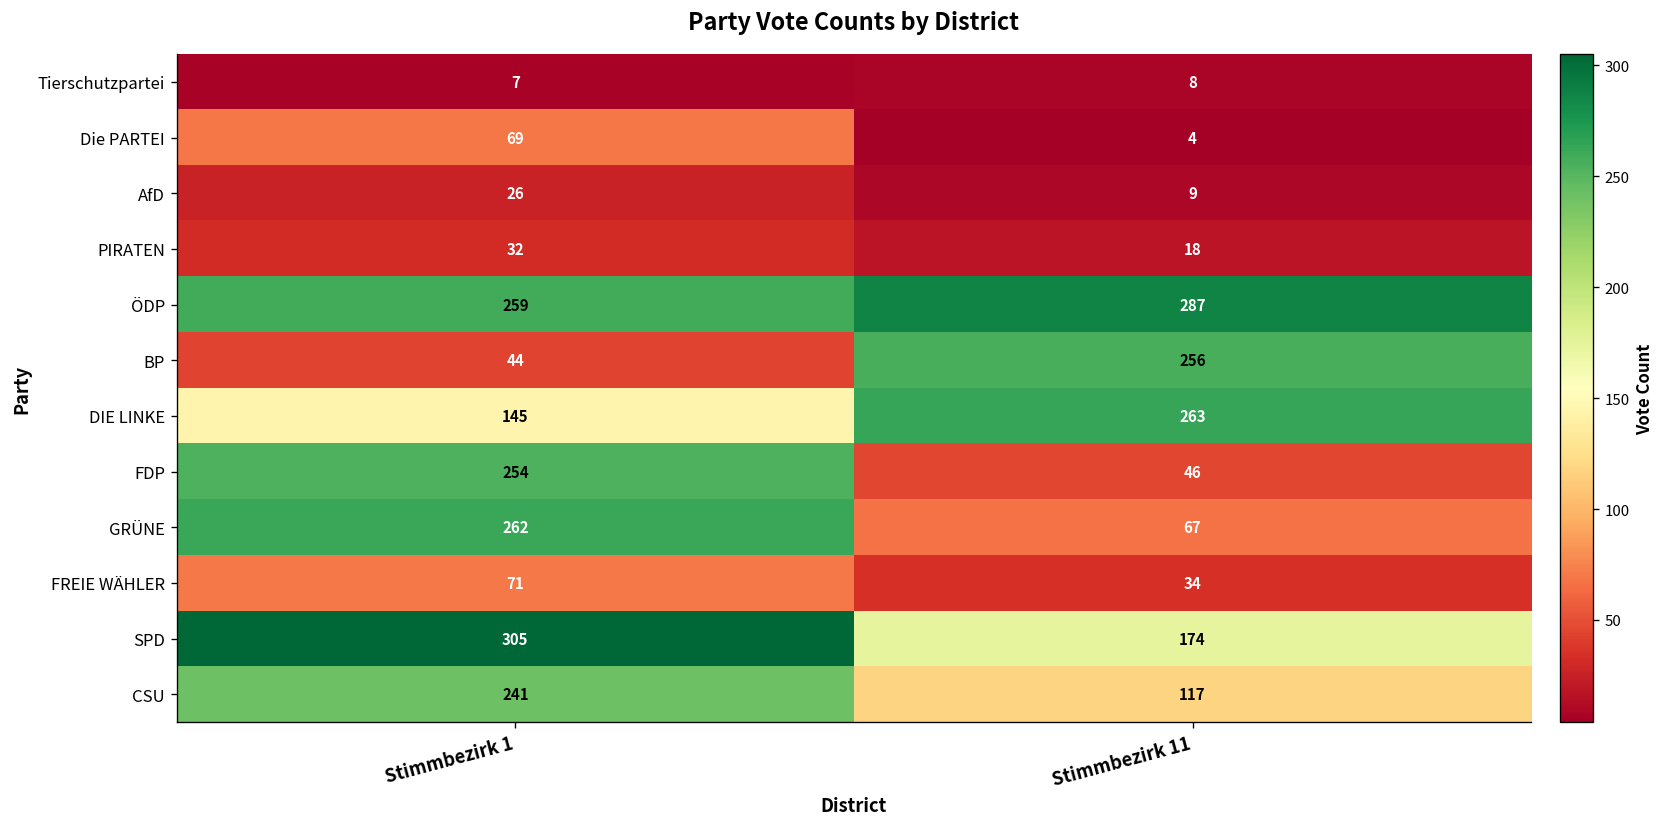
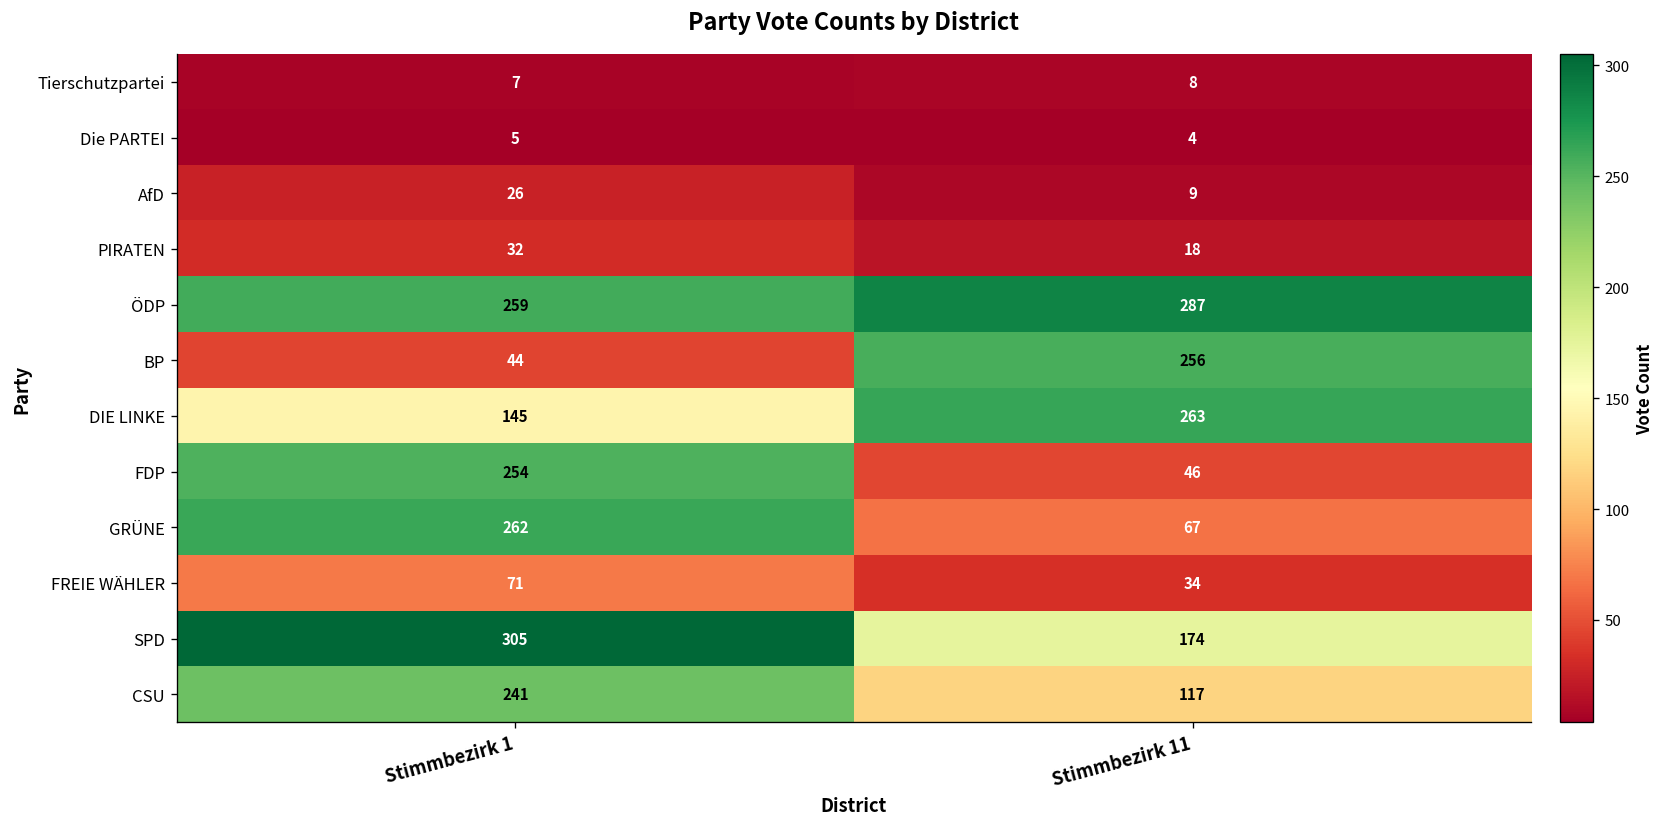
Die PARTEI, Stimmbezirk 1: 69 -> 5
